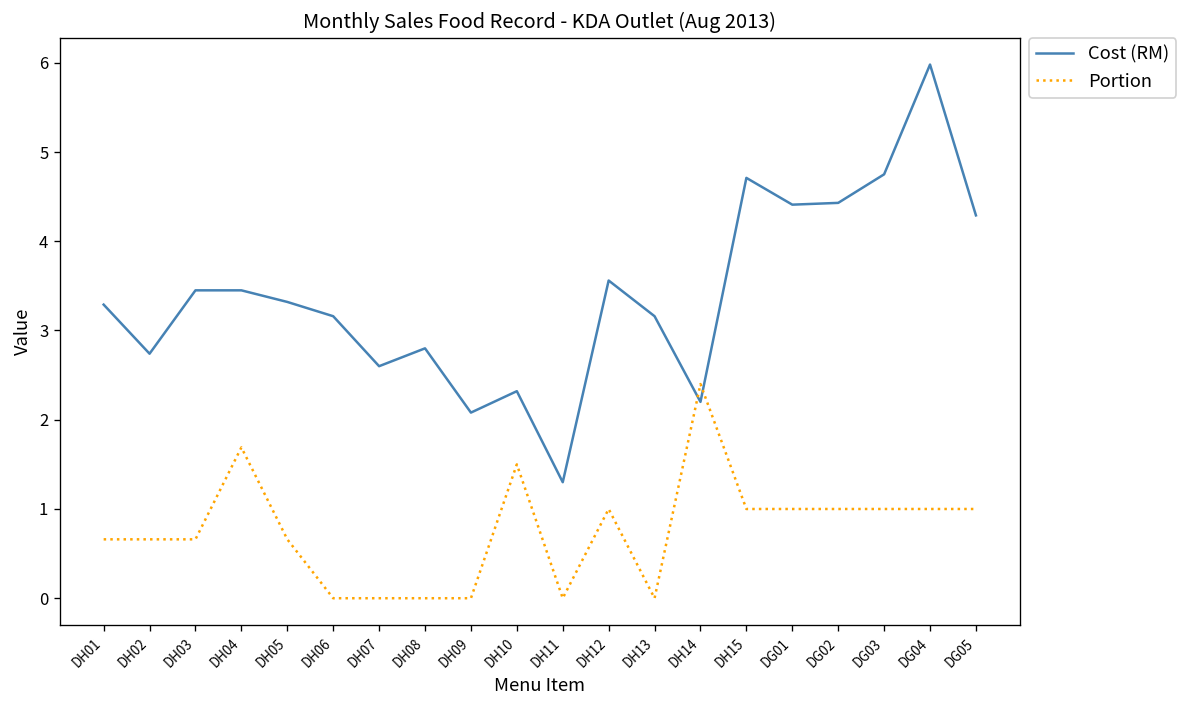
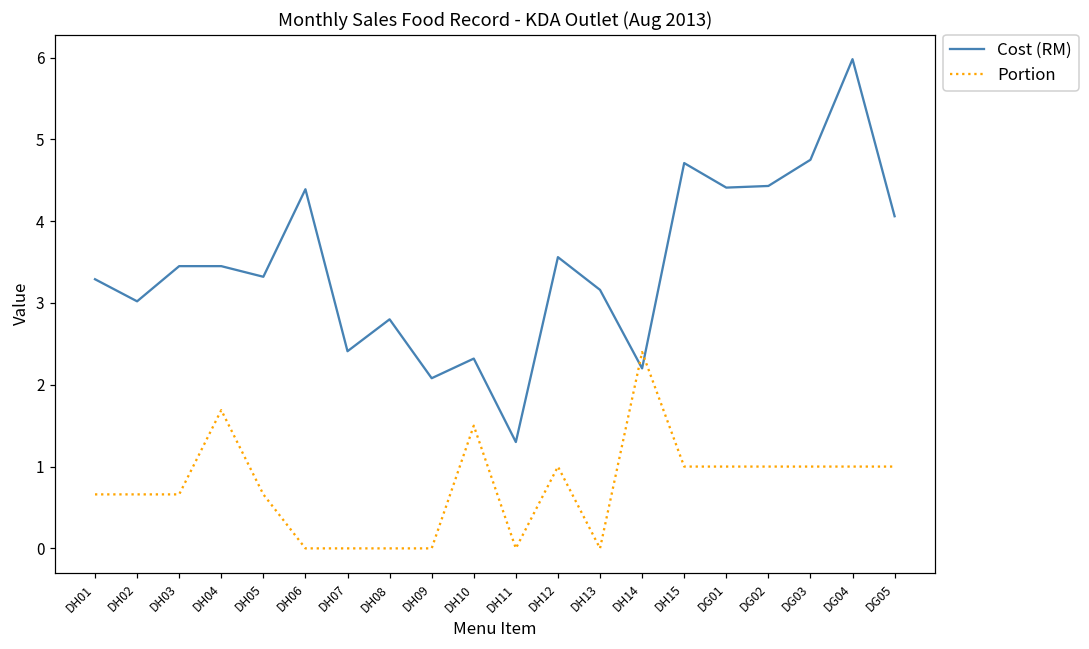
Cost (RM), DH02: 2.7 -> 3.0
Cost (RM), DH06: 3.2 -> 4.4
Cost (RM), DH07: 2.6 -> 2.4
Cost (RM), DG05: 4.3 -> 4.1
